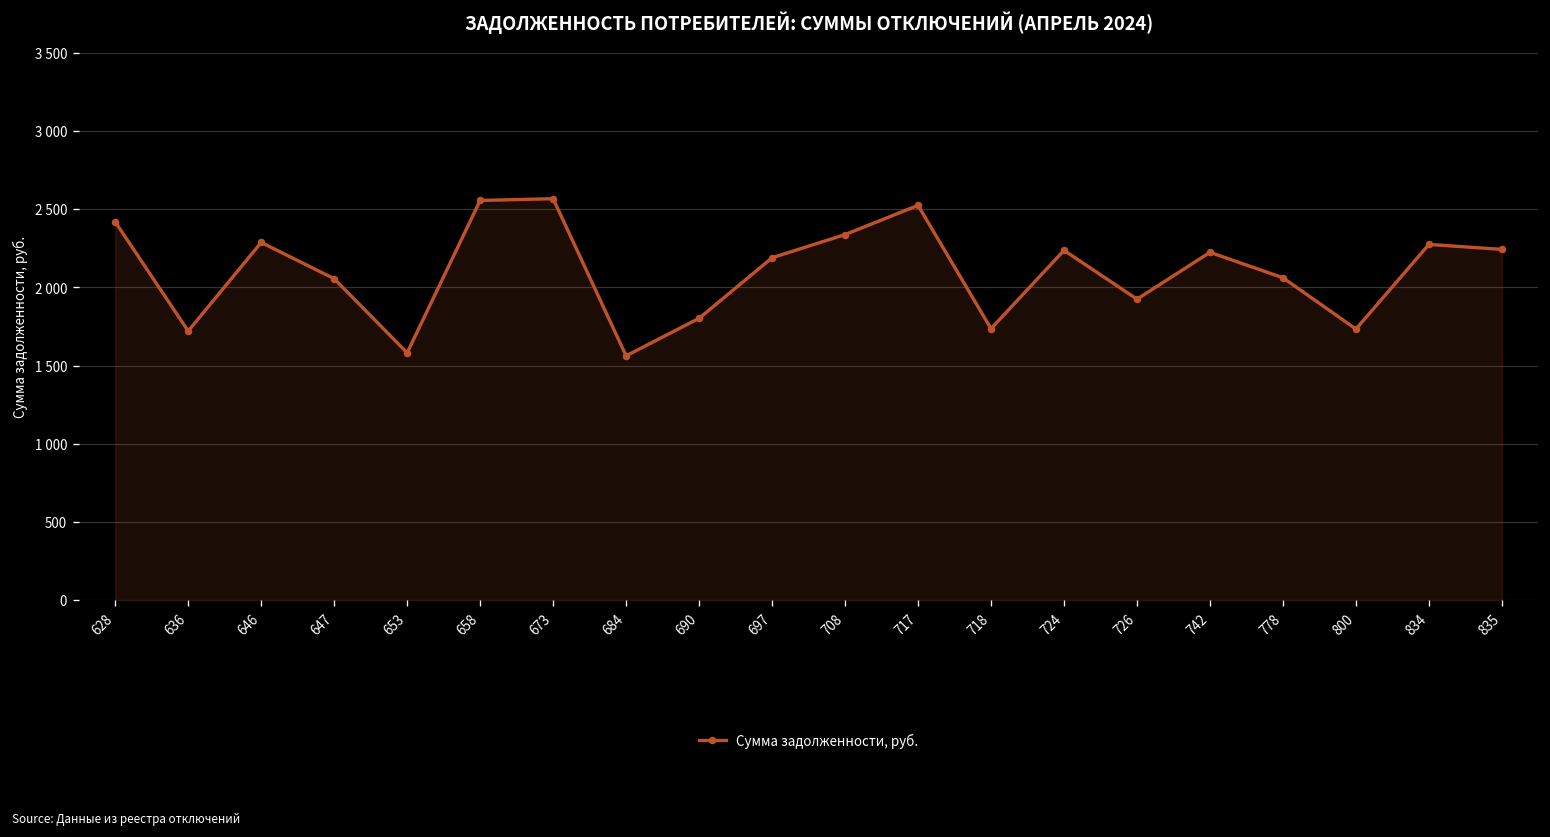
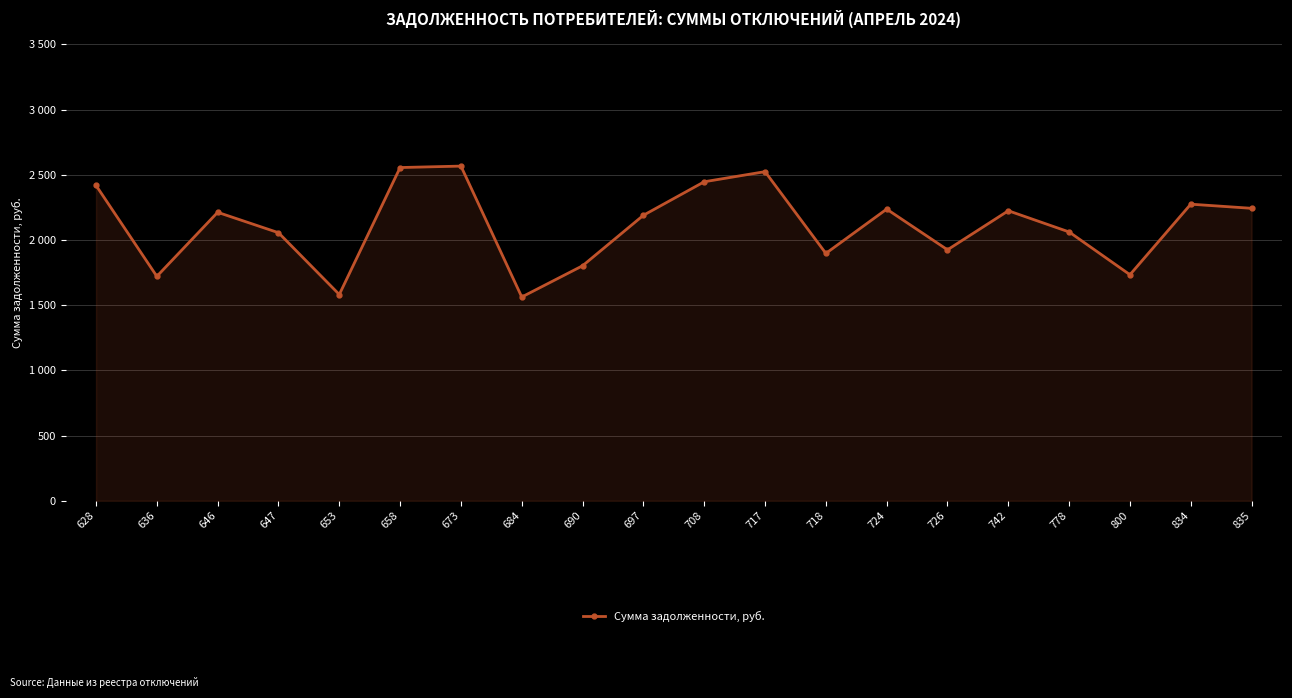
646: 2290 -> 2210
708: 2340 -> 2450
718: 1740 -> 1900
